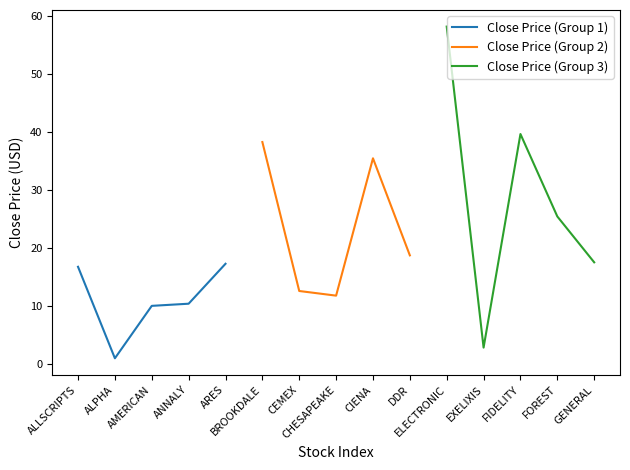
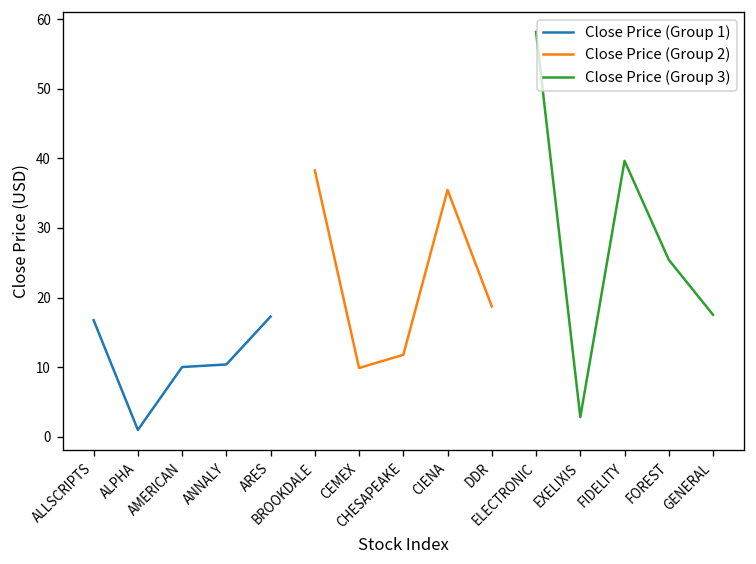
Close Price (Group 2), CEMEX: 13 -> 10
